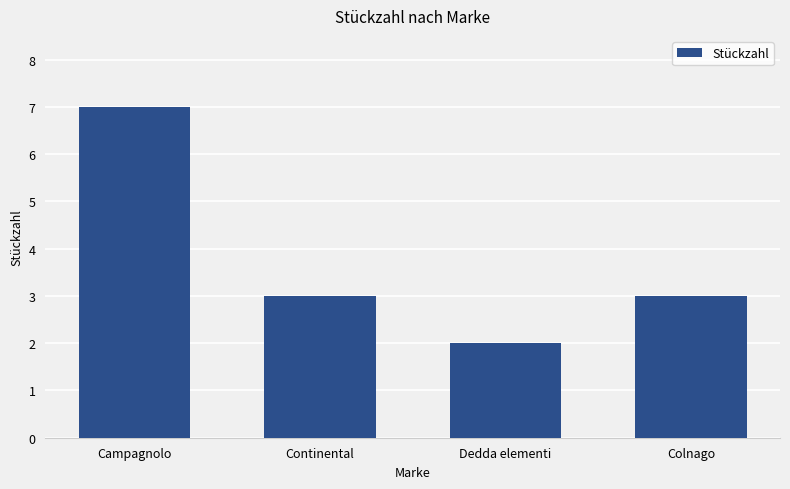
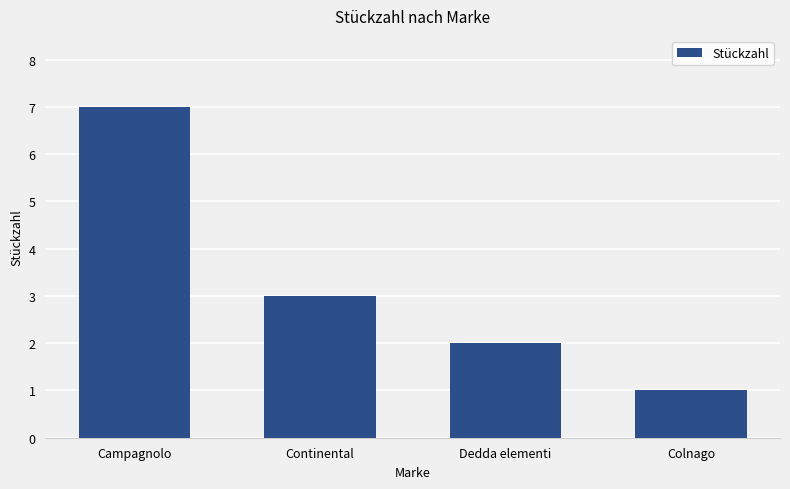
Colnago: 3 -> 1
